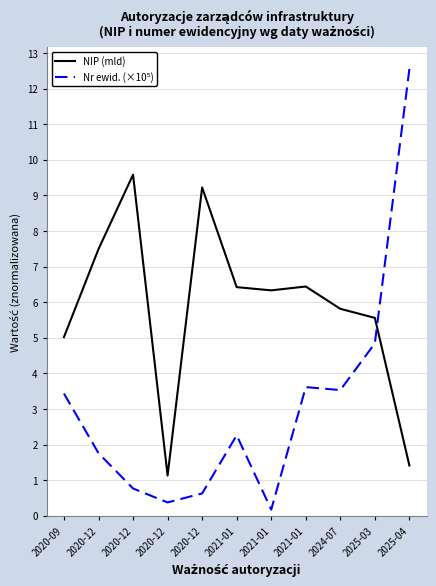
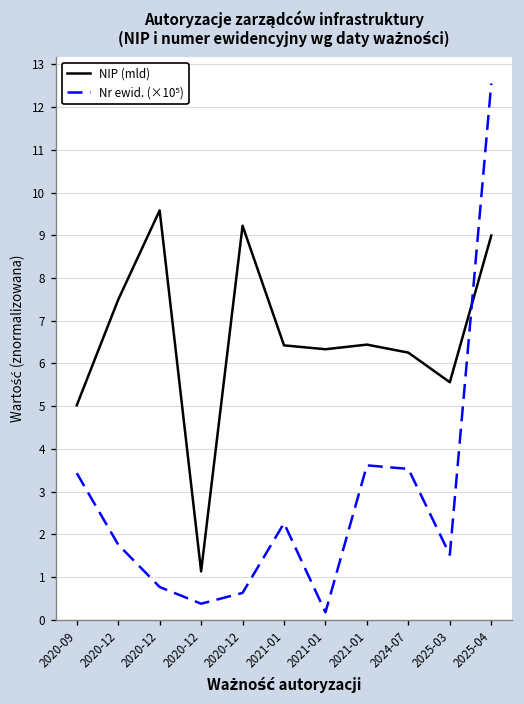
NIP (mld), 2024-07: 5.8 -> 6.3
Nr ewid. (×10⁵), 2025-03: 4.8 -> 1.5
NIP (mld), 2025-04: 1.4 -> 9.0
